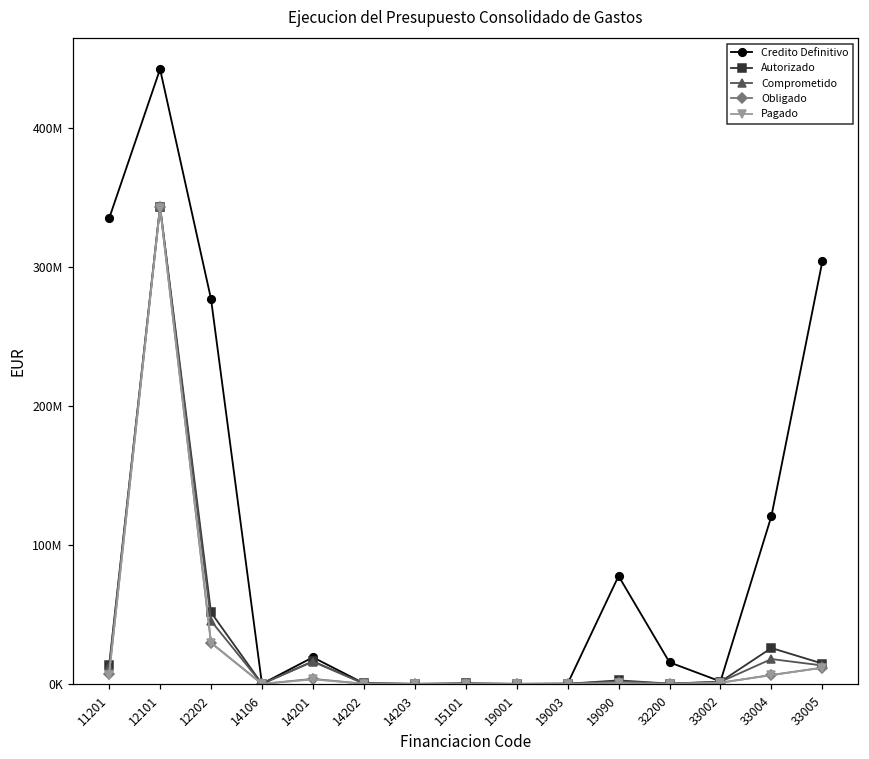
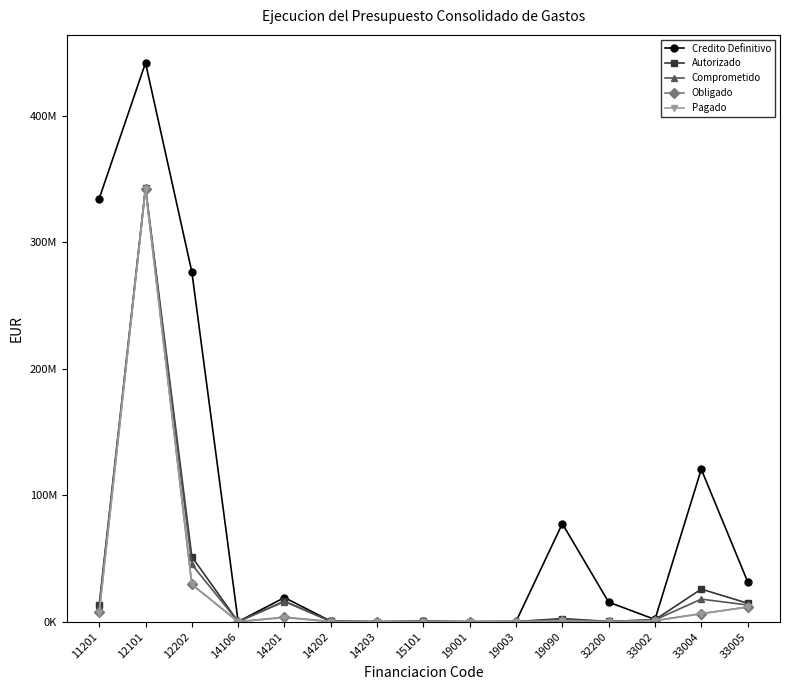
Credito Definitivo, 33005: 304000000 -> 32000000
